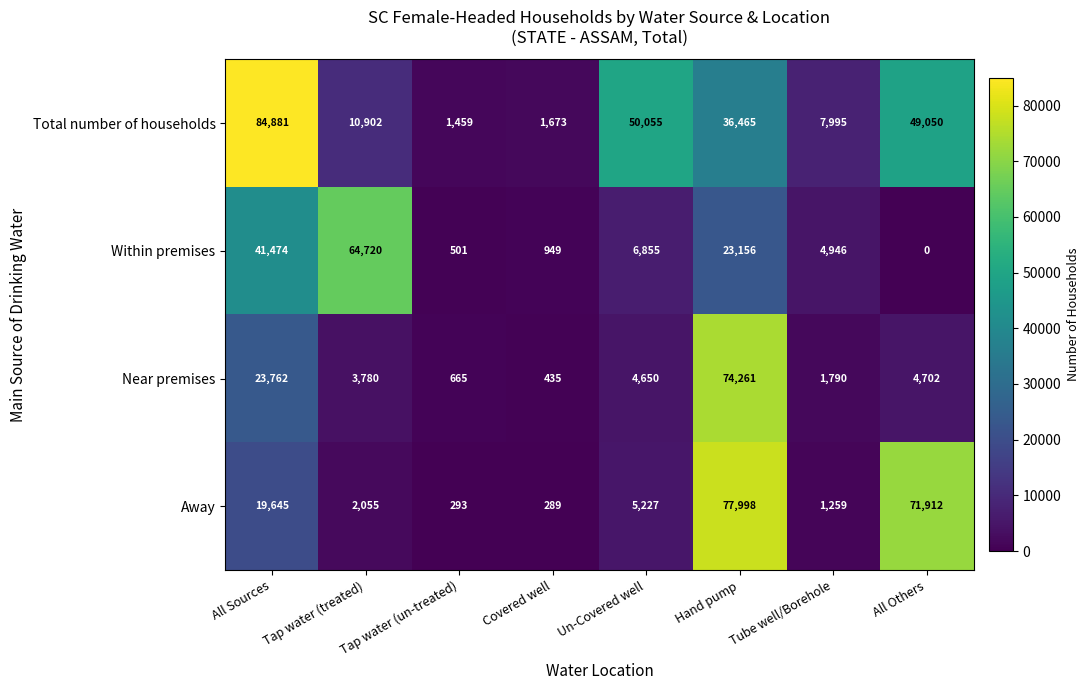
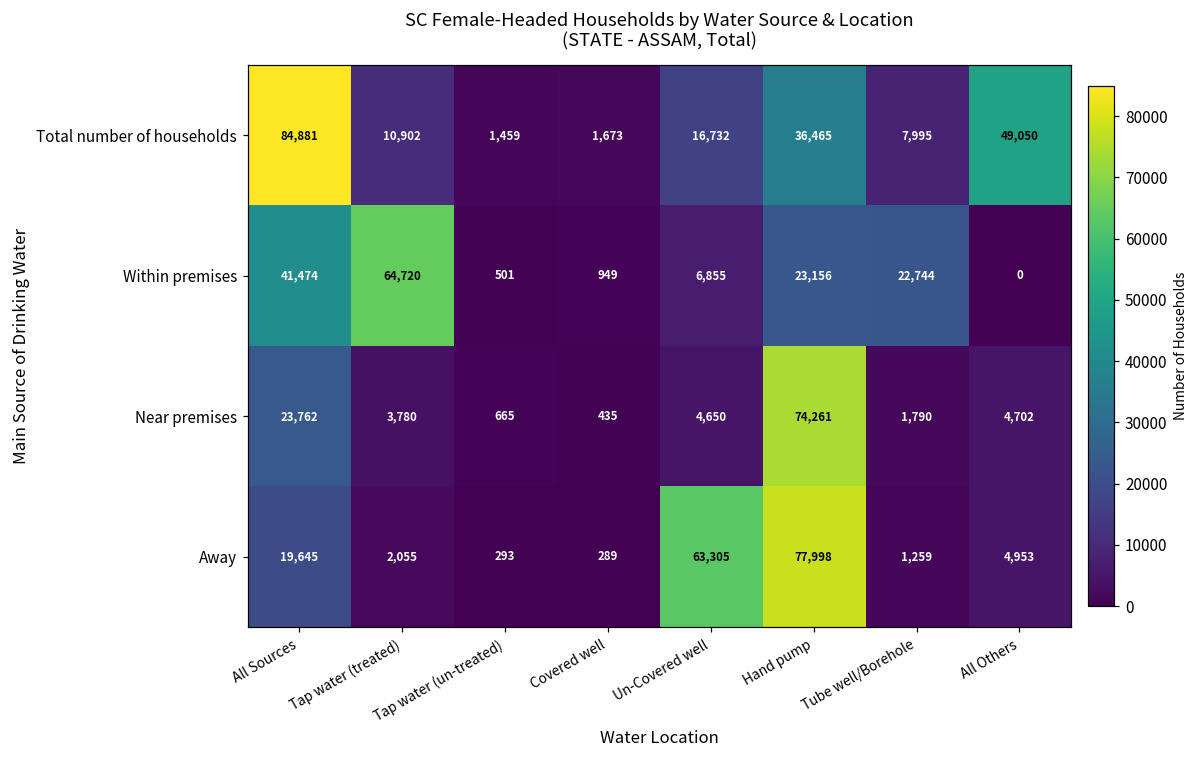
Total number of households, Un-Covered well: 50,055 -> 16,732
Within premises, Tube well/Borehole: 4,946 -> 22,744
Away, Un-Covered well: 5,227 -> 63,305
Away, All Others: 71,912 -> 4,953
